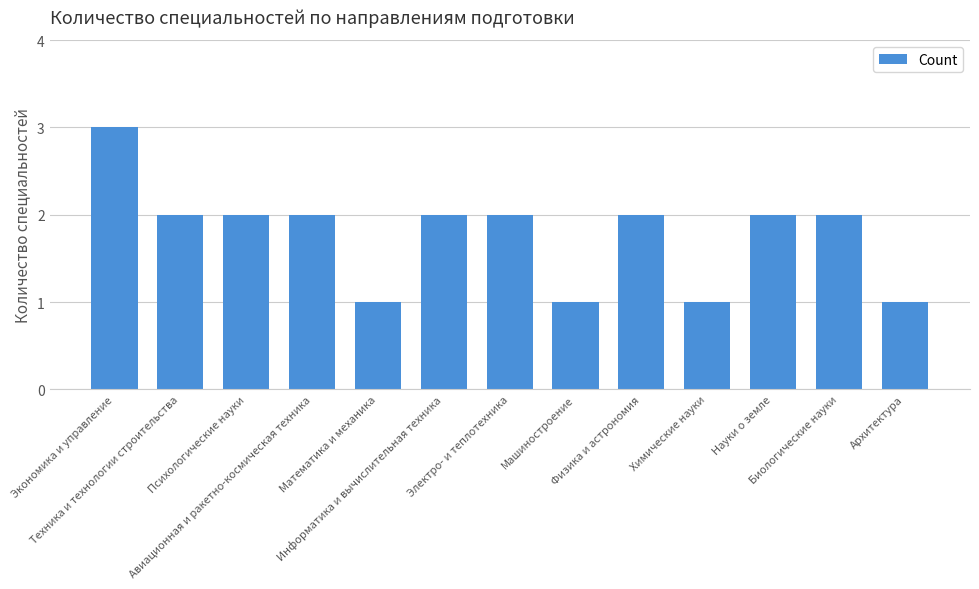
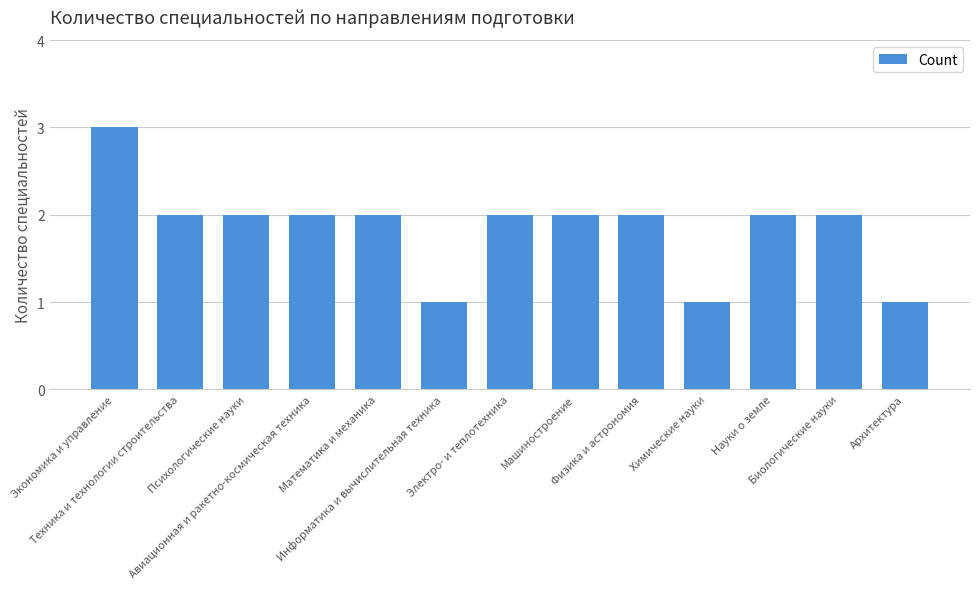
Математика и механика: 1 -> 2
Информатика и вычислительная техника: 2 -> 1
Машиностроение: 1 -> 2
